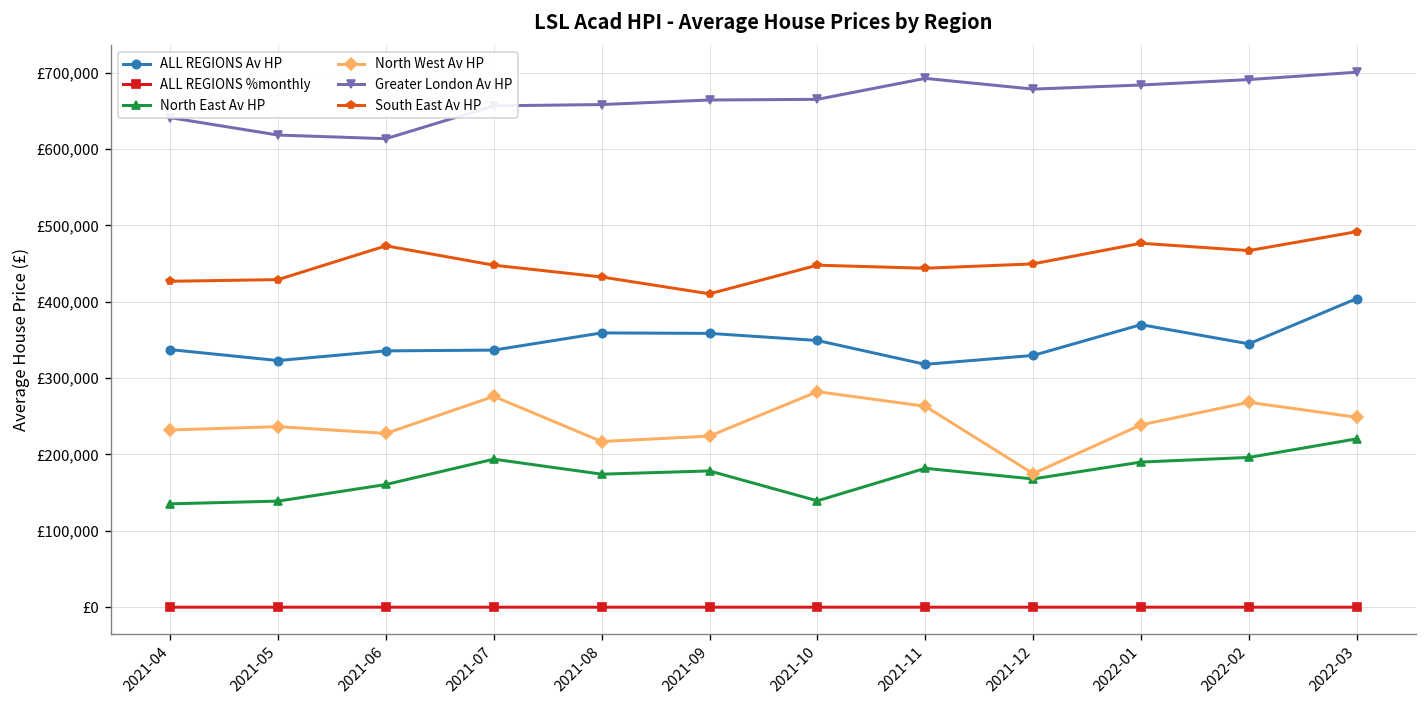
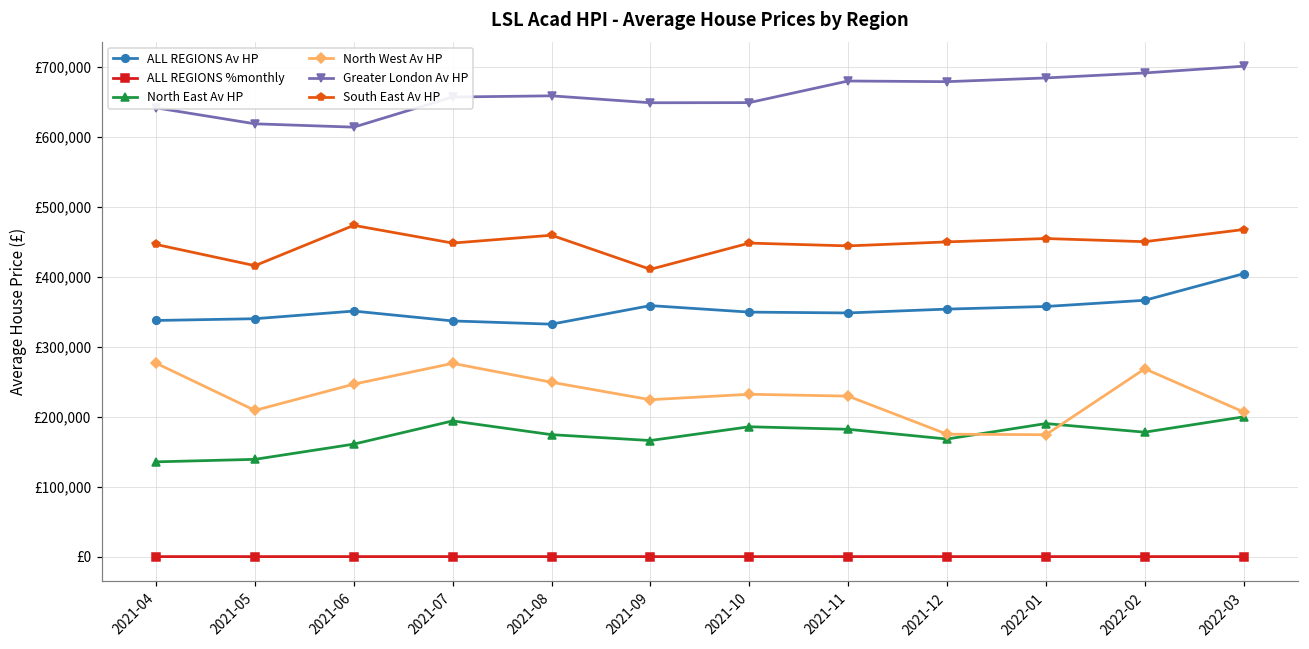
North West Av HP, 2021-04: £230,000 -> £280,000
South East Av HP, 2021-04: £430,000 -> £450,000
ALL REGIONS Av HP, 2021-05: £320,000 -> £340,000
North West Av HP, 2021-05: £240,000 -> £210,000
South East Av HP, 2021-05: £430,000 -> £420,000
ALL REGIONS Av HP, 2021-06: £340,000 -> £350,000
North West Av HP, 2021-06: £230,000 -> £250,000
ALL REGIONS Av HP, 2021-08: £360,000 -> £330,000
North West Av HP, 2021-08: £220,000 -> £250,000
South East Av HP, 2021-08: £430,000 -> £460,000
North East Av HP, 2021-09: £180,000 -> £170,000
Greater London Av HP, 2021-09: £660,000 -> £650,000
North East Av HP, 2021-10: £140,000 -> £190,000
North West Av HP, 2021-10: £280,000 -> £230,000
Greater London Av HP, 2021-10: £670,000 -> £650,000
ALL REGIONS Av HP, 2021-11: £320,000 -> £350,000
North West Av HP, 2021-11: £260,000 -> £230,000
Greater London Av HP, 2021-11: £690,000 -> £680,000
ALL REGIONS Av HP, 2021-12: £330,000 -> £350,000
ALL REGIONS Av HP, 2022-01: £370,000 -> £360,000
North West Av HP, 2022-01: £240,000 -> £170,000
South East Av HP, 2022-01: £480,000 -> £450,000
ALL REGIONS Av HP, 2022-02: £340,000 -> £370,000
North East Av HP, 2022-02: £200,000 -> £180,000
South East Av HP, 2022-02: £470,000 -> £450,000
North East Av HP, 2022-03: £220,000 -> £200,000
North West Av HP, 2022-03: £250,000 -> £210,000
South East Av HP, 2022-03: £490,000 -> £470,000
